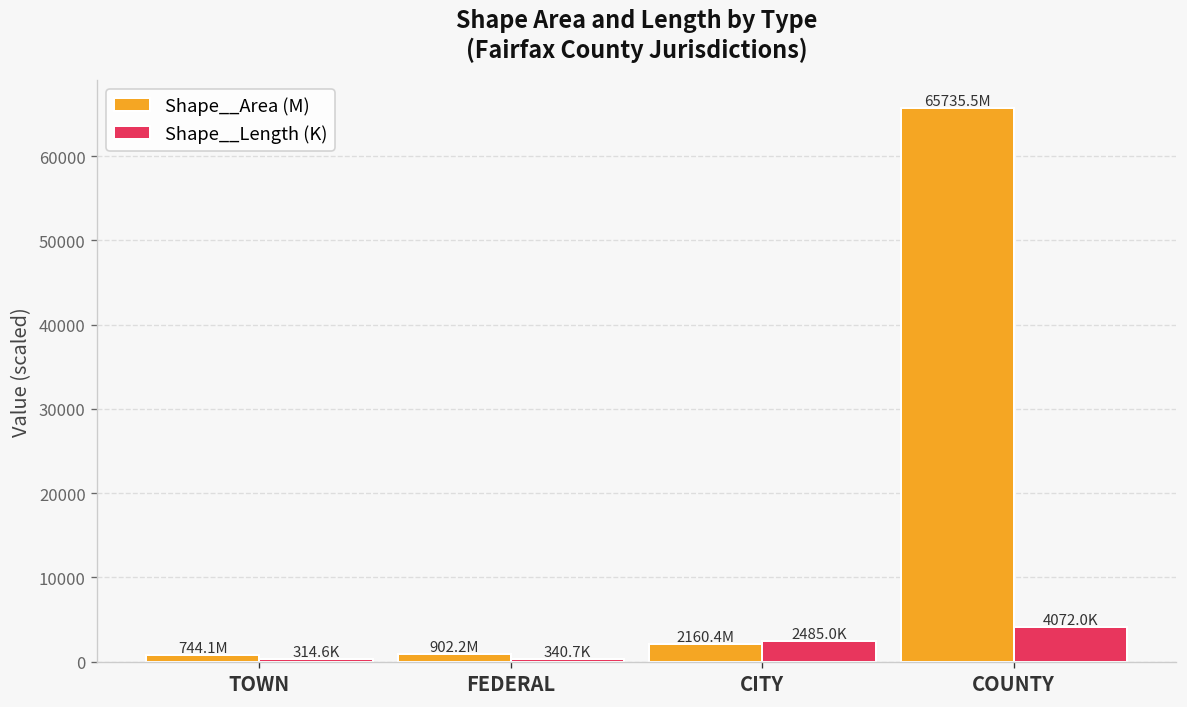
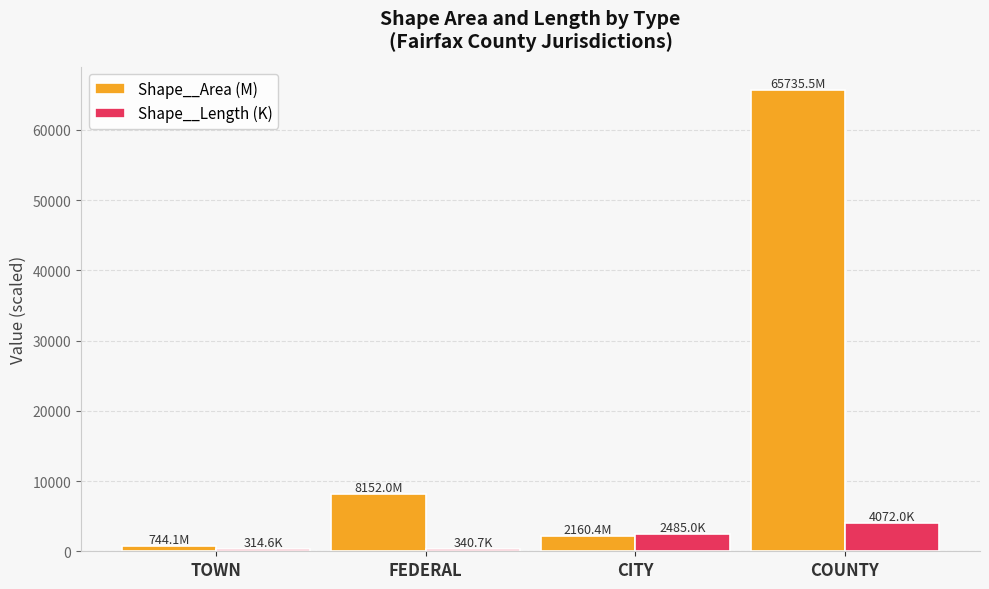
Shape__Area (M), FEDERAL: 902.2M -> 8152.0M
